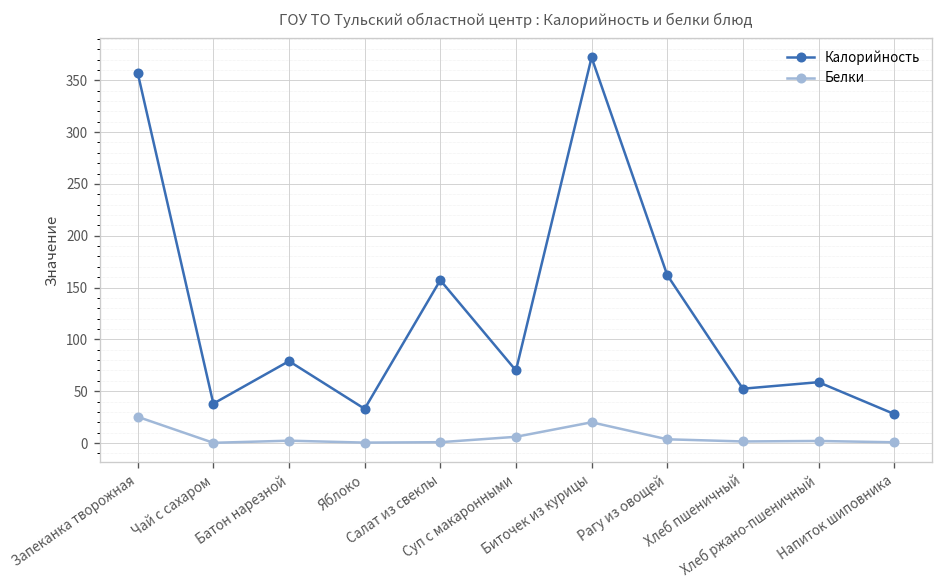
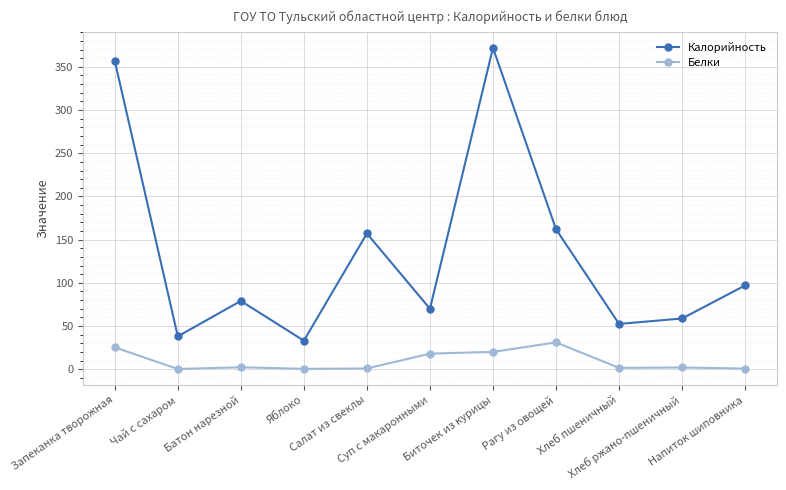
Белки, Суп с макаронными: 10 -> 20
Белки, Рагу из овощей: 0 -> 30
Калорийность, Напиток шиповника: 30 -> 100
